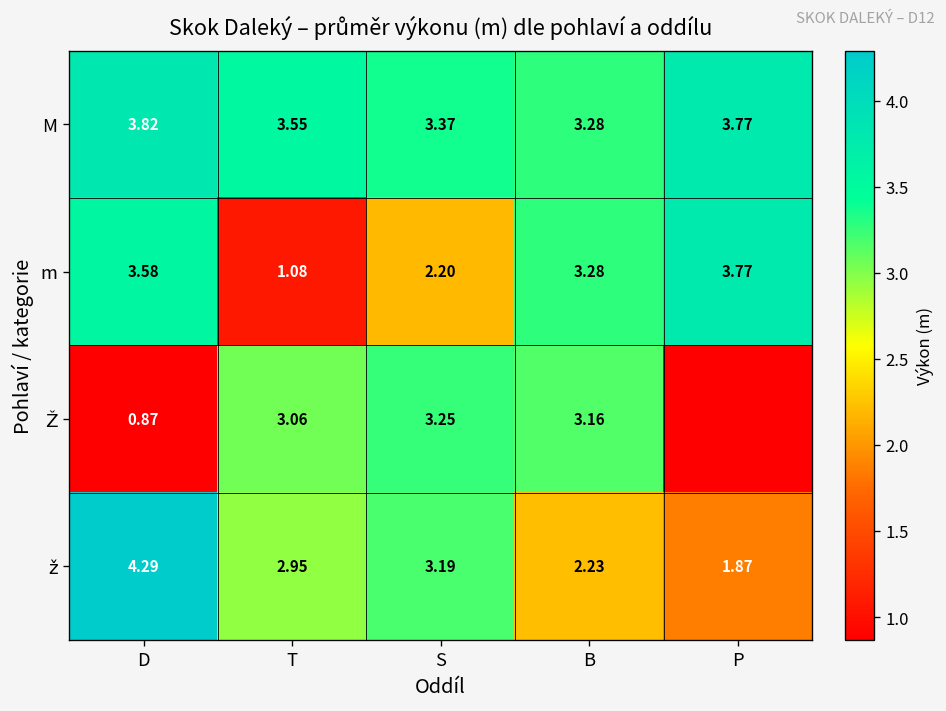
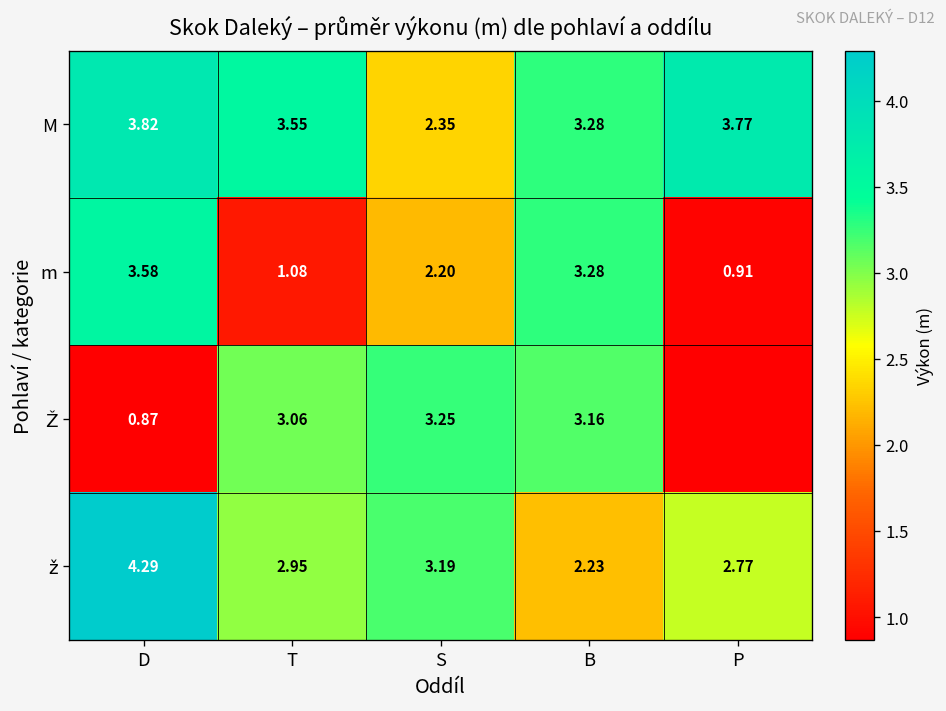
M, S: 3.37 -> 2.35
m, P: 3.77 -> 0.91
ž, P: 1.87 -> 2.77
